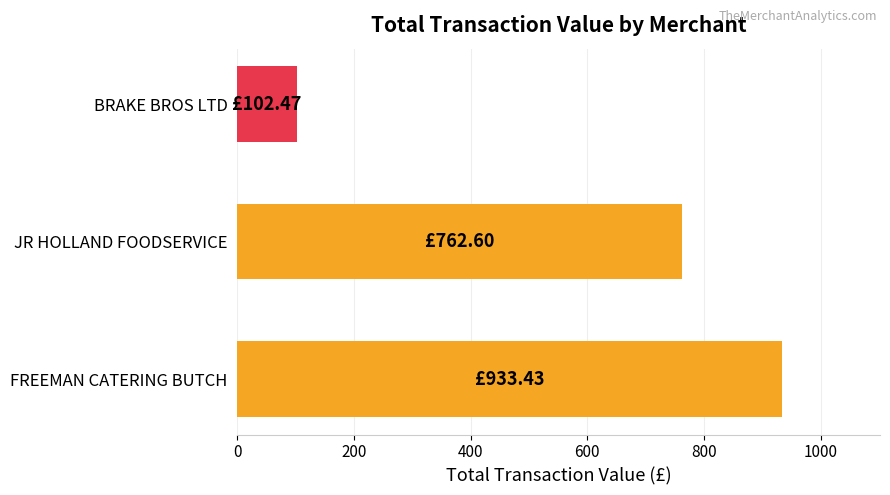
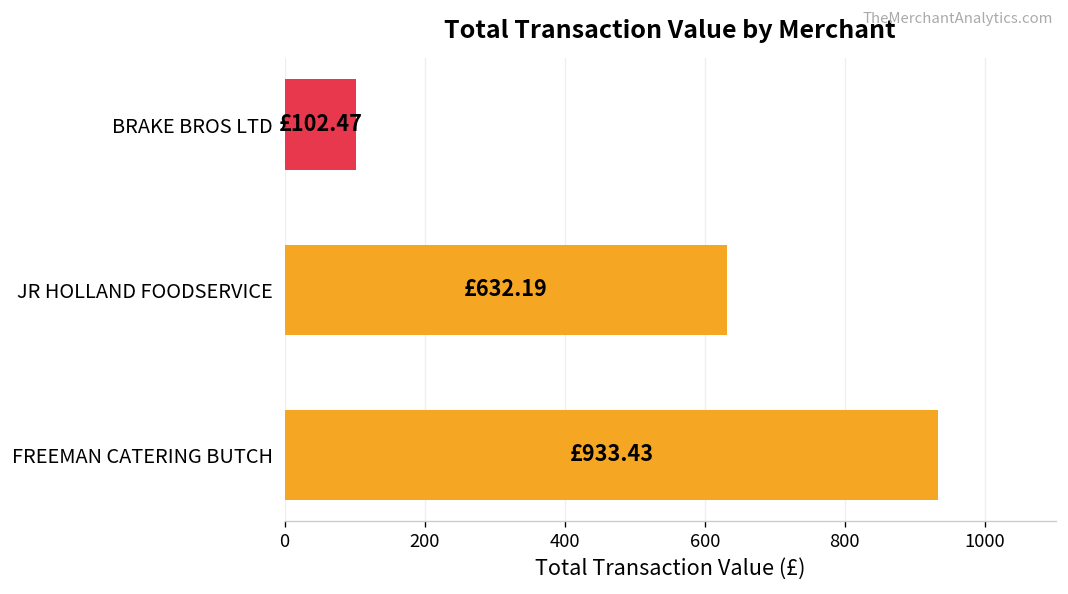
JR HOLLAND FOODSERVICE: £762.60 -> £632.19
